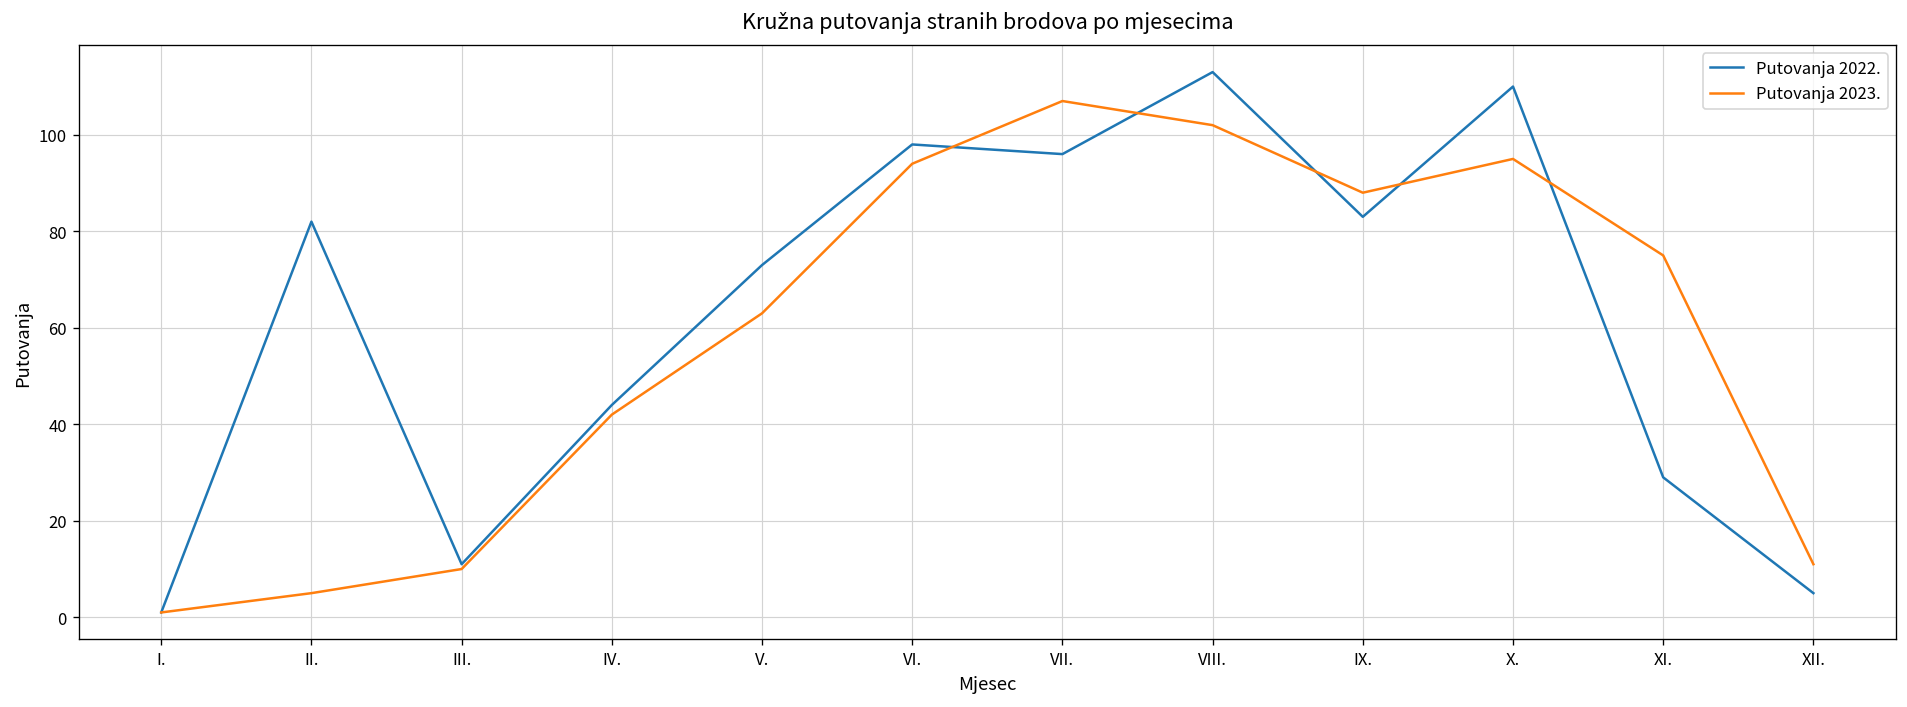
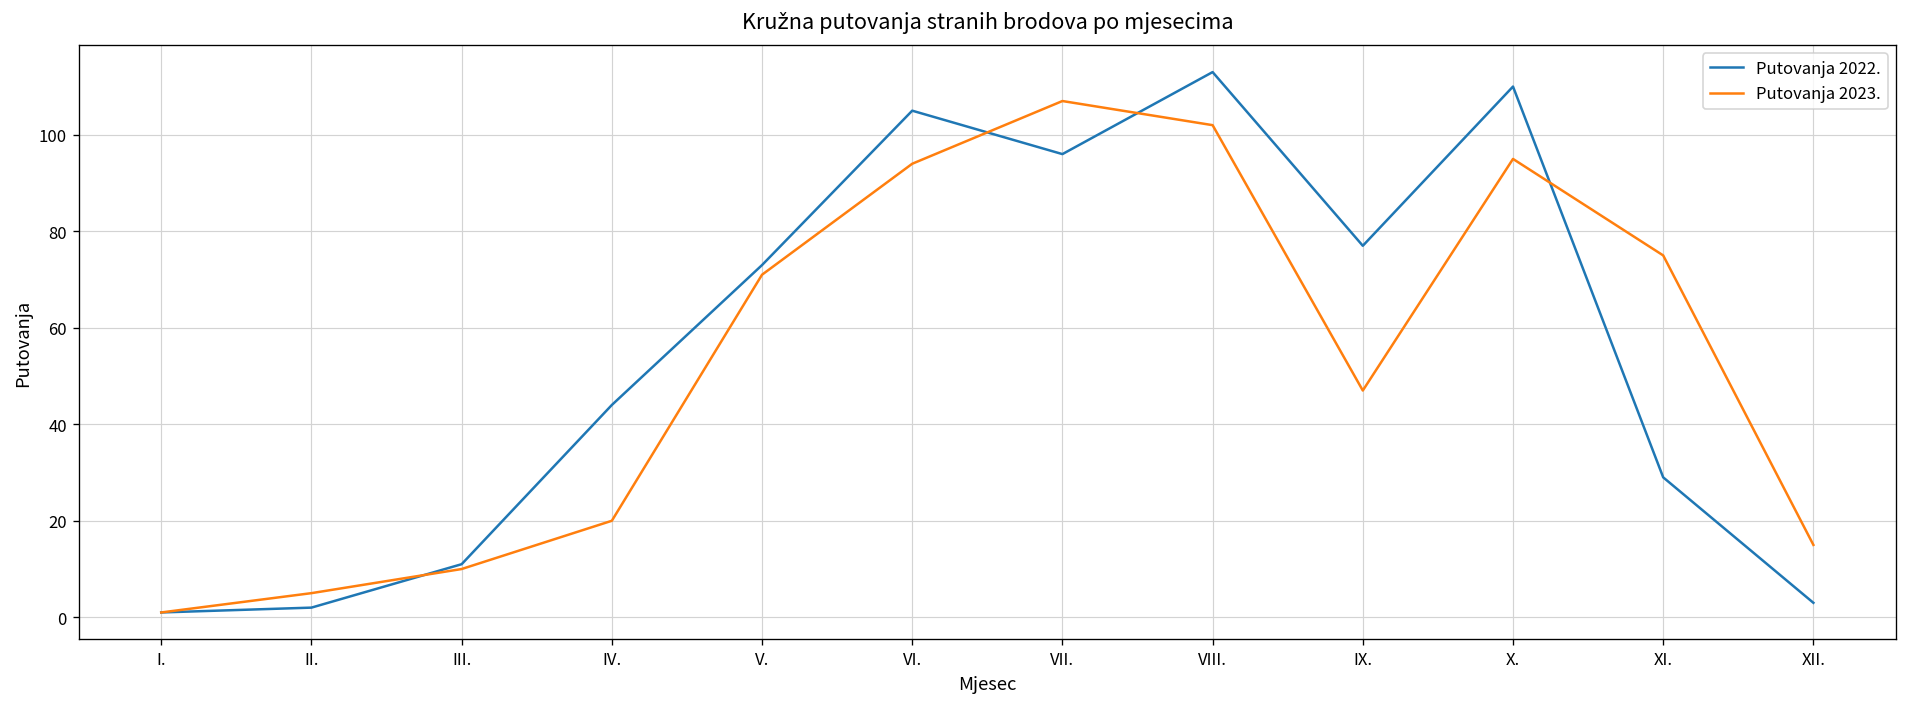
Putovanja 2022., II.: 82 -> 2
Putovanja 2023., IV.: 42 -> 20
Putovanja 2023., V.: 63 -> 71
Putovanja 2022., VI.: 98 -> 105
Putovanja 2022., IX.: 83 -> 77
Putovanja 2023., IX.: 88 -> 47
Putovanja 2022., XII.: 5 -> 3
Putovanja 2023., XII.: 11 -> 15
